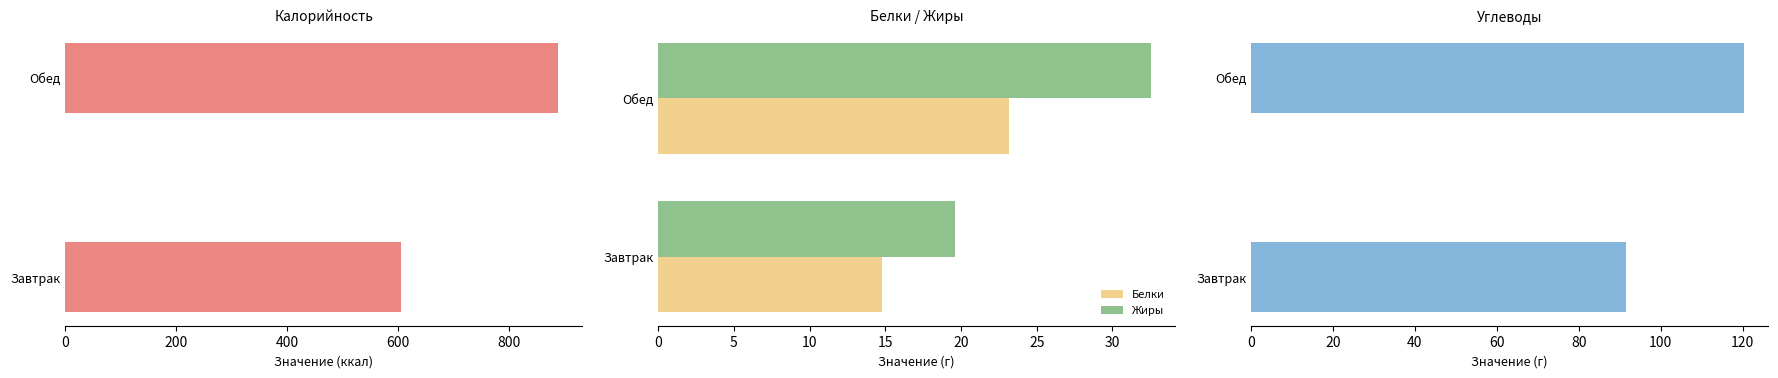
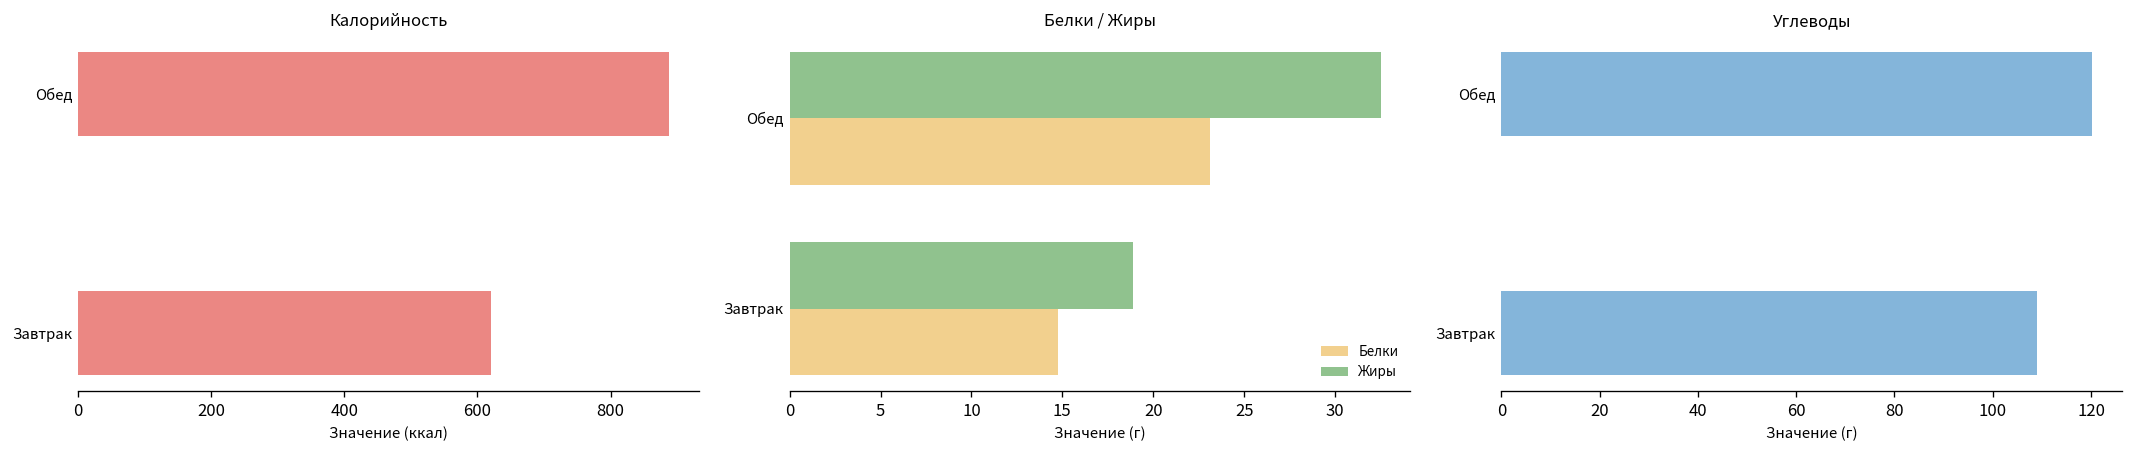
Калорийность, Завтрак: 610 -> 620
Белки / Жиры, Жиры, Завтрак: 19.6 -> 18.9
Углеводы, Завтрак: 92 -> 109
